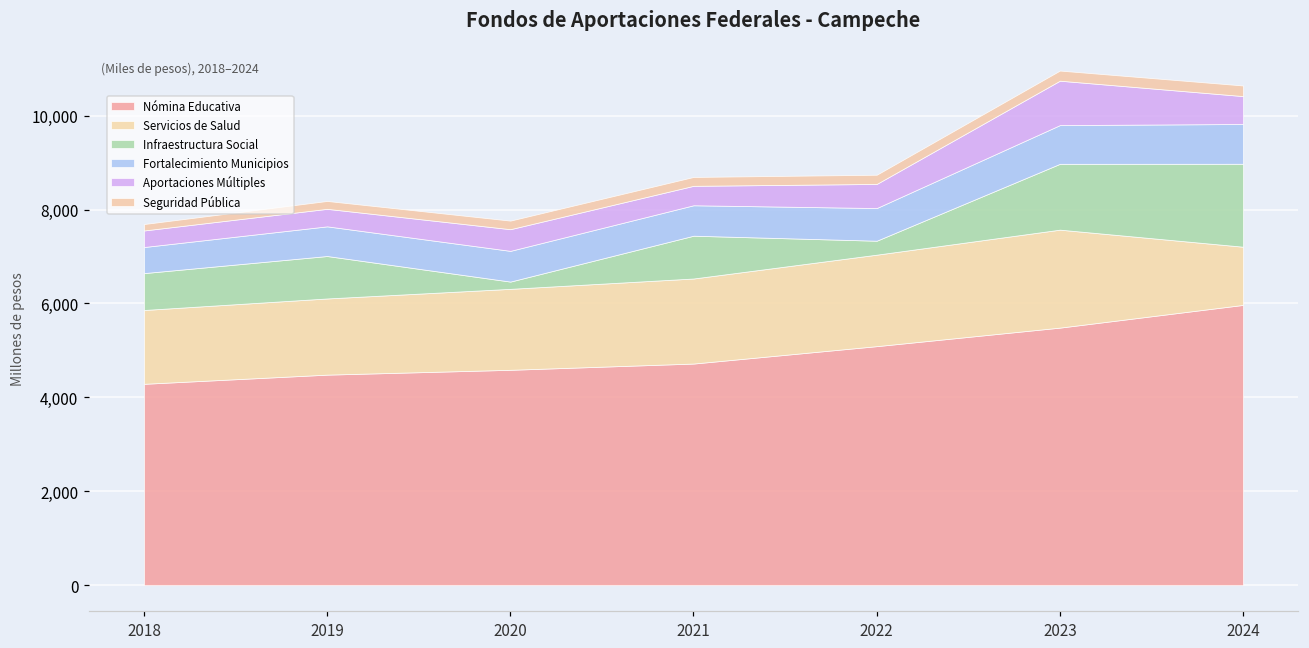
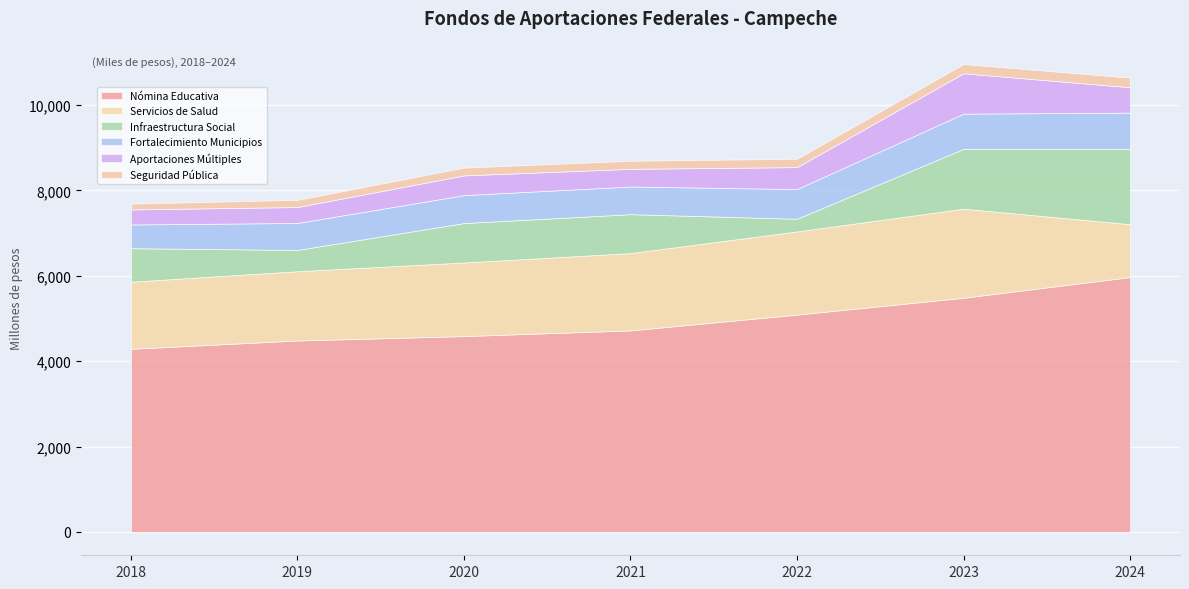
Infraestructura Social, 2019: 900 -> 500
Infraestructura Social, 2020: 200 -> 900
